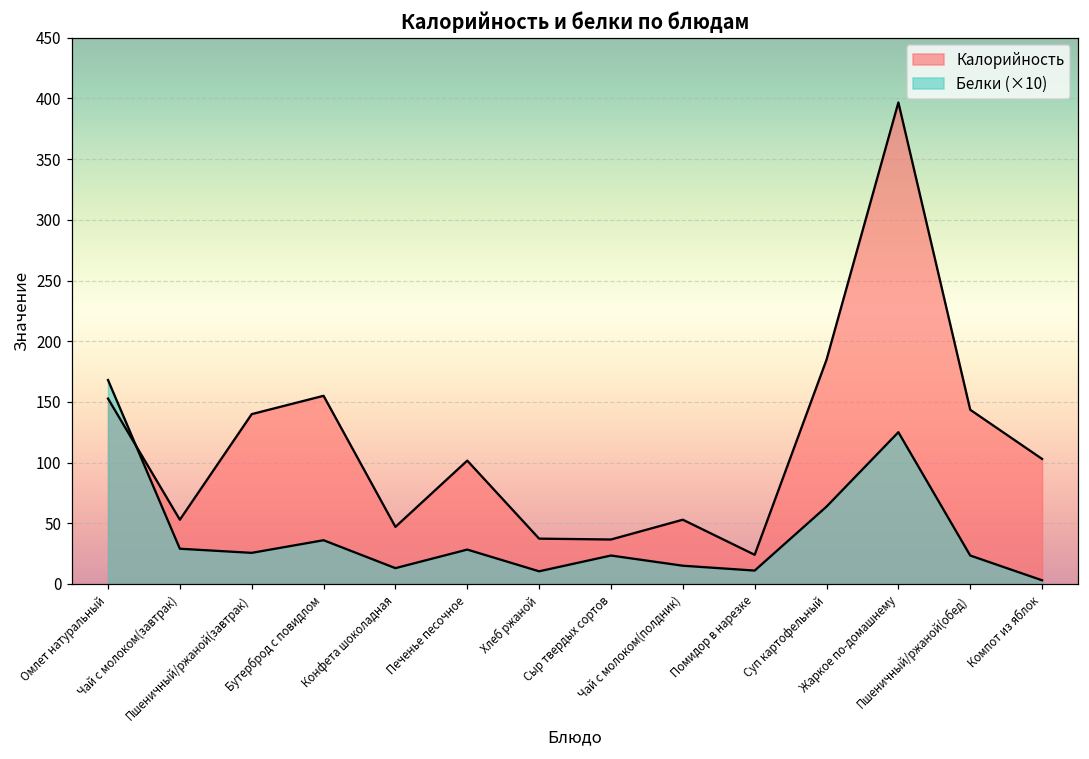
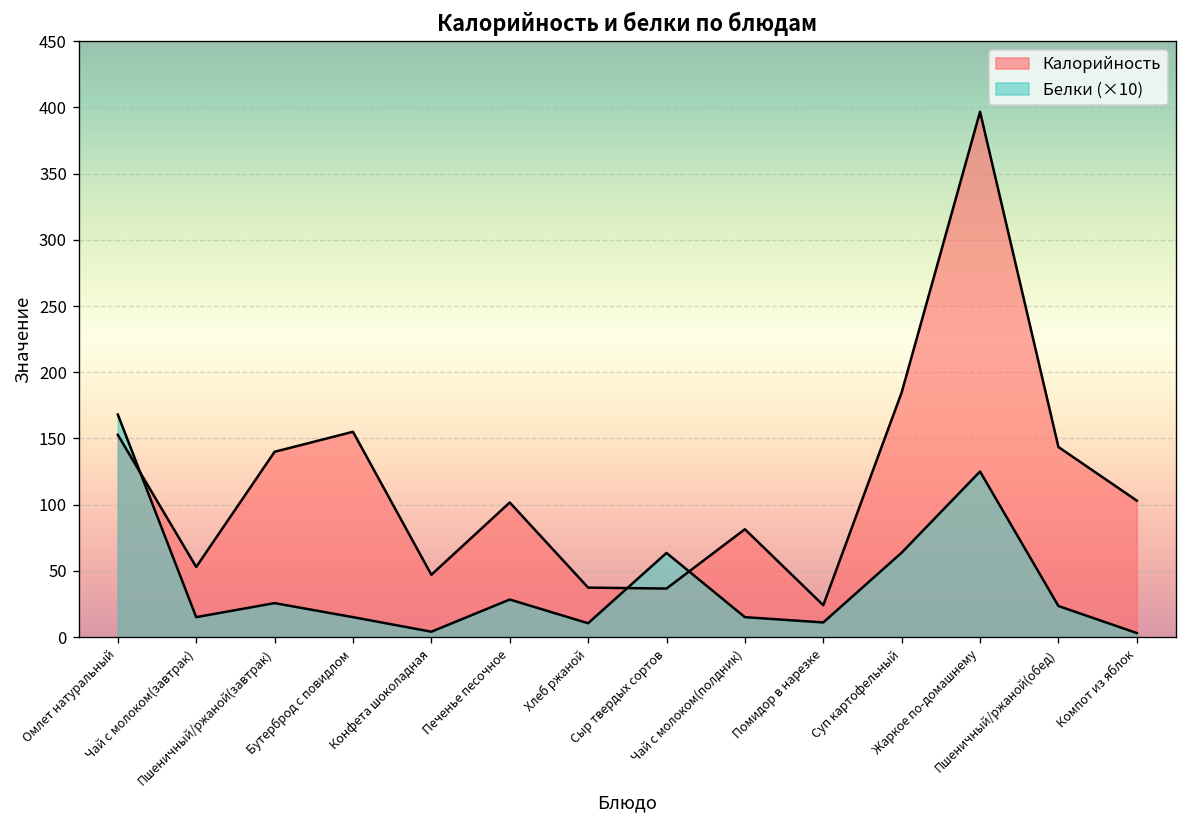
Белки (×10), Чай с молоком(завтрак): 29 -> 15
Белки (×10), Бутерброд с повидлом: 36 -> 15
Белки (×10), Конфета шоколадная: 13 -> 4
Белки (×10), Сыр твердых сортов: 23 -> 64
Калорийность, Чай с молоком(полдник): 53 -> 81
